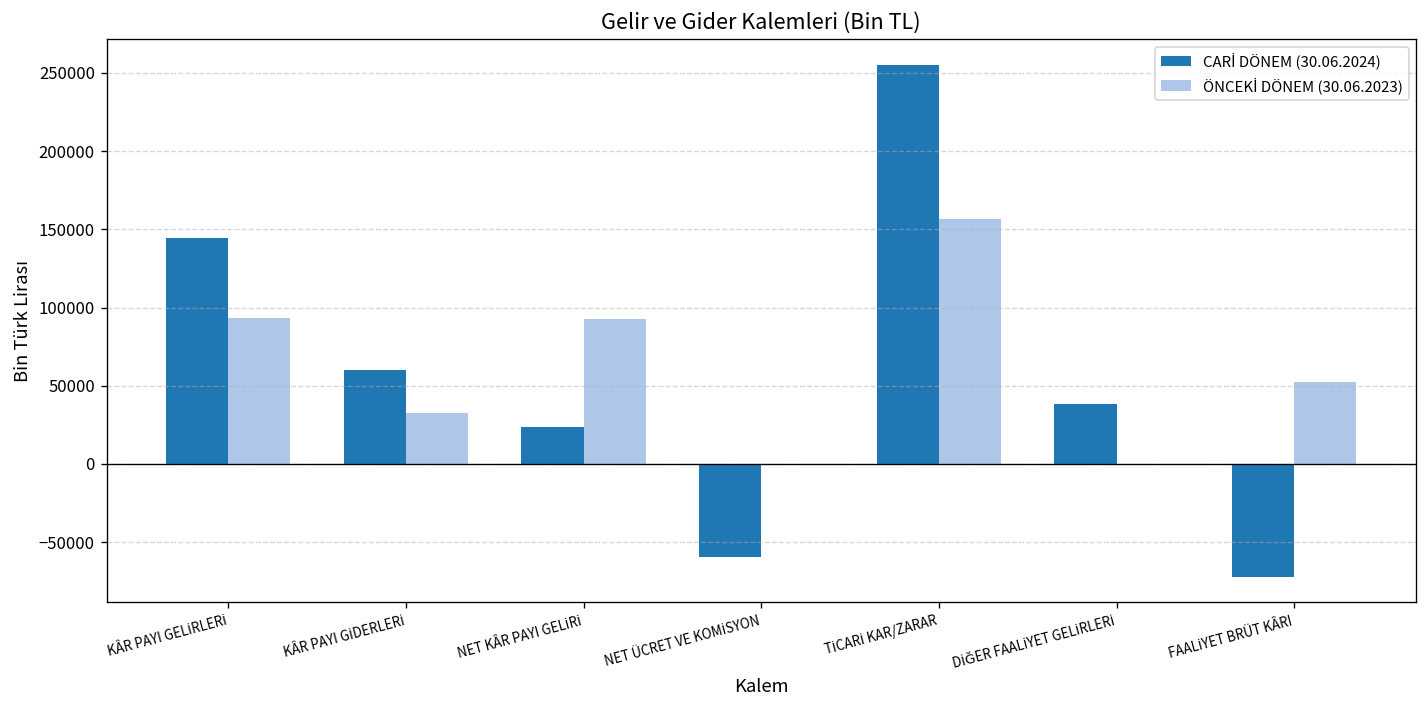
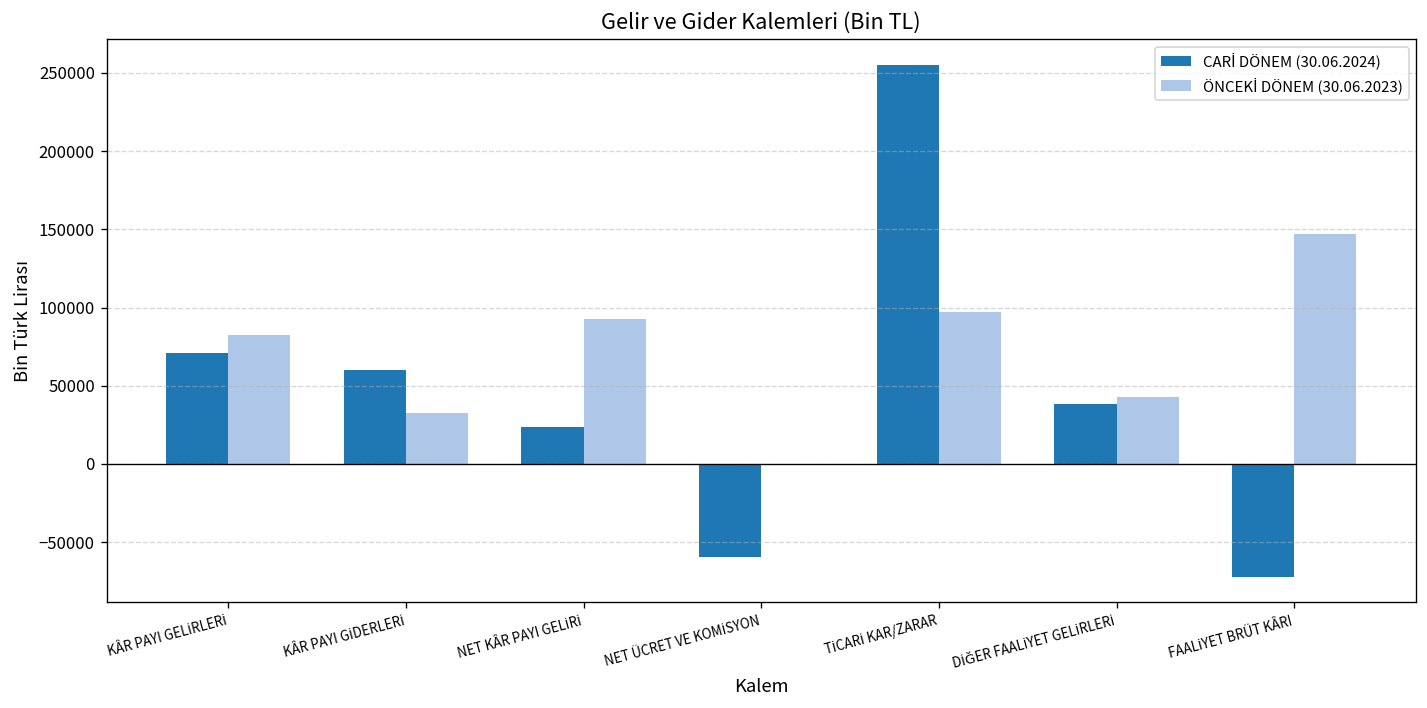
CARİ DÖNEM (30.06.2024), KÂR PAYI GELİRLERİ: 144000 -> 71000
ÖNCEKİ DÖNEM (30.06.2023), KÂR PAYI GELİRLERİ: 93000 -> 82000
ÖNCEKİ DÖNEM (30.06.2023), TİCARİ KAR/ZARAR: 157000 -> 97000
ÖNCEKİ DÖNEM (30.06.2023), DİĞER FAALİYET GELİRLERİ: 0 -> 43000
ÖNCEKİ DÖNEM (30.06.2023), FAALİYET BRÜT KÂRI: 52000 -> 147000
